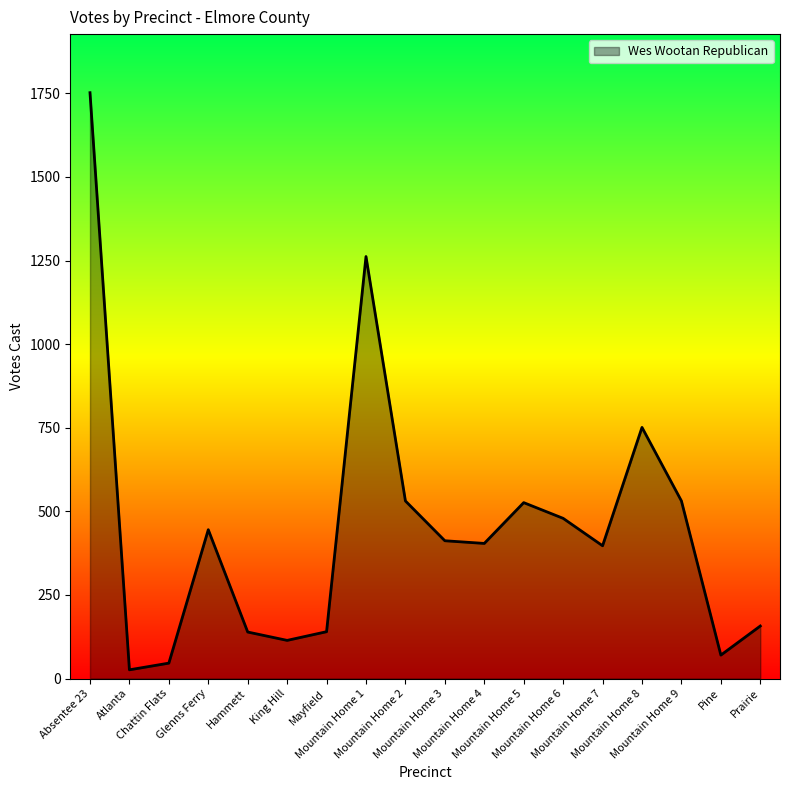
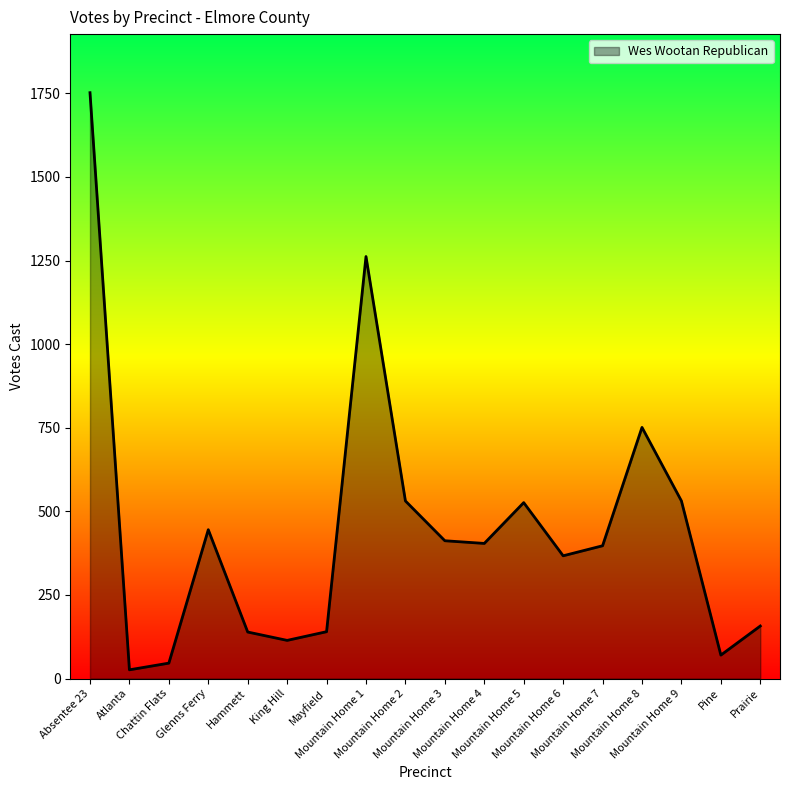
Mountain Home 6: 480 -> 370
